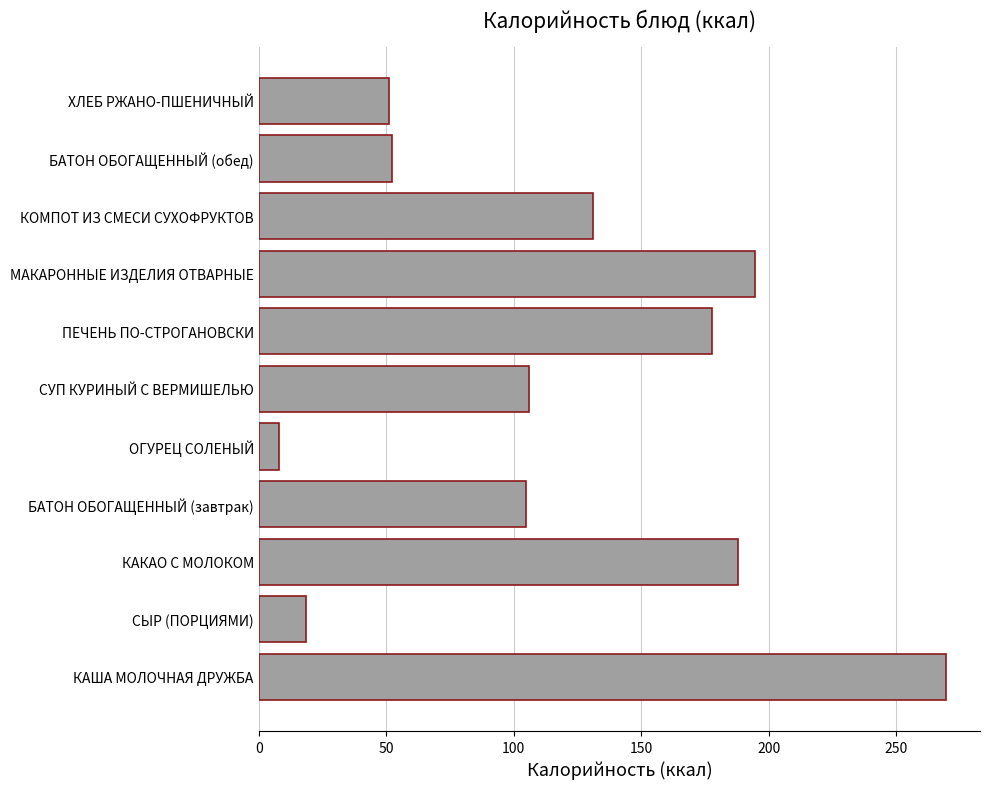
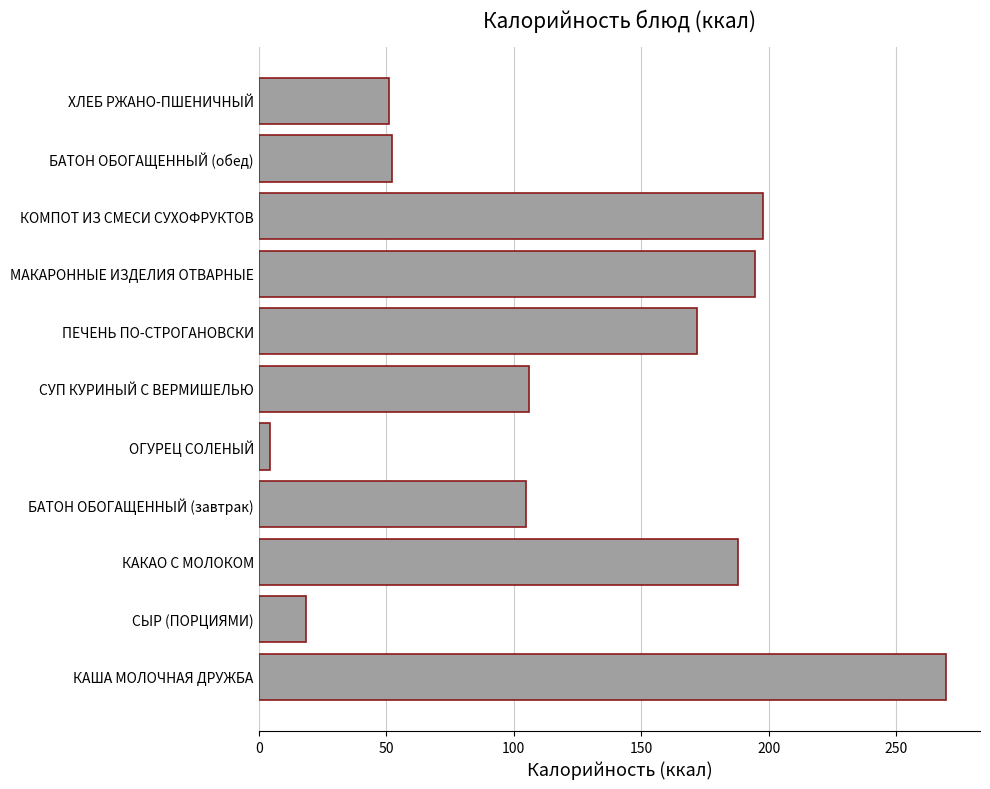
КОМПОТ ИЗ СМЕСИ СУХОФРУКТОВ: 131 -> 198
ПЕЧЕНЬ ПО-СТРОГАНОВСКИ: 178 -> 172
ОГУРЕЦ СОЛЕНЫЙ: 8 -> 4
